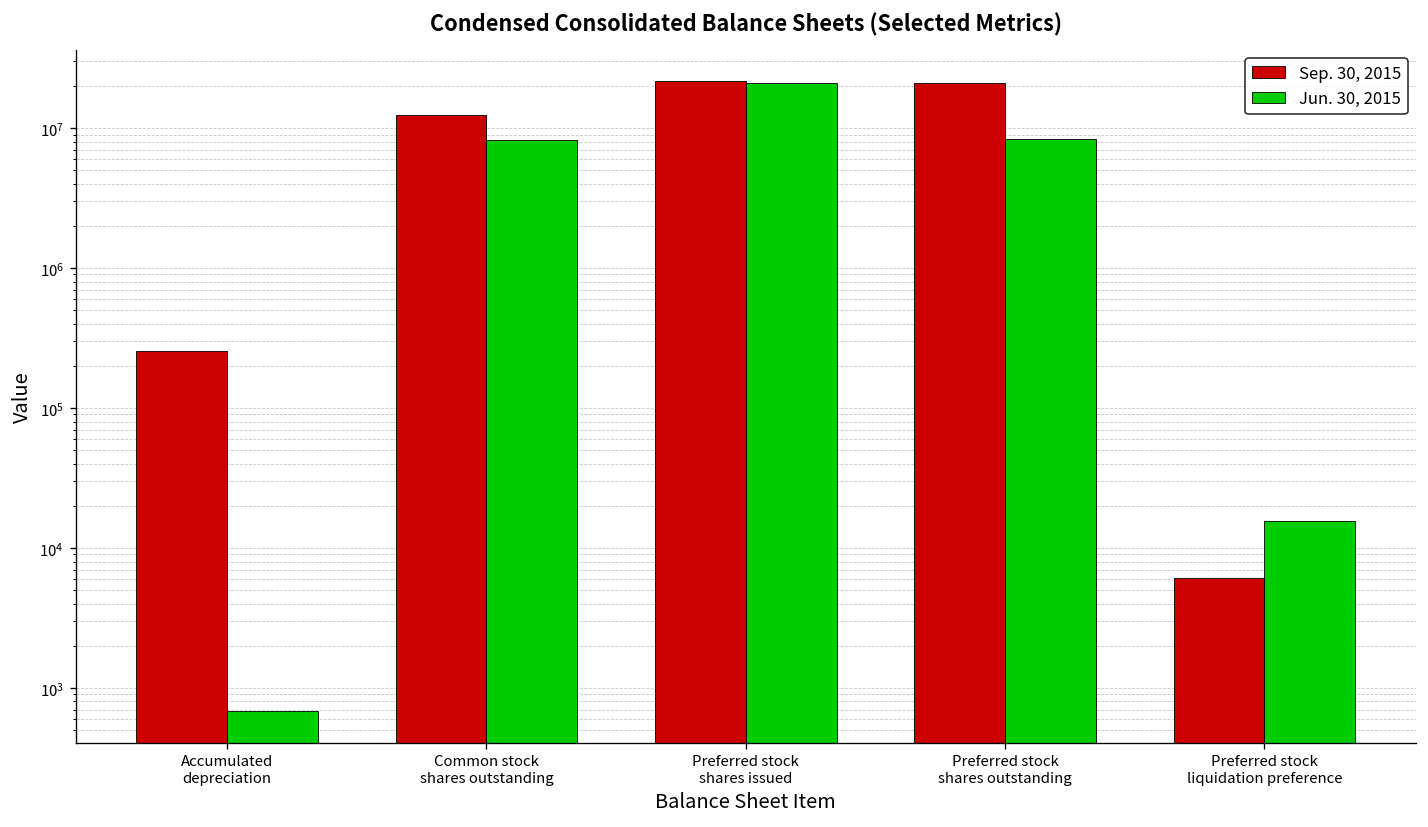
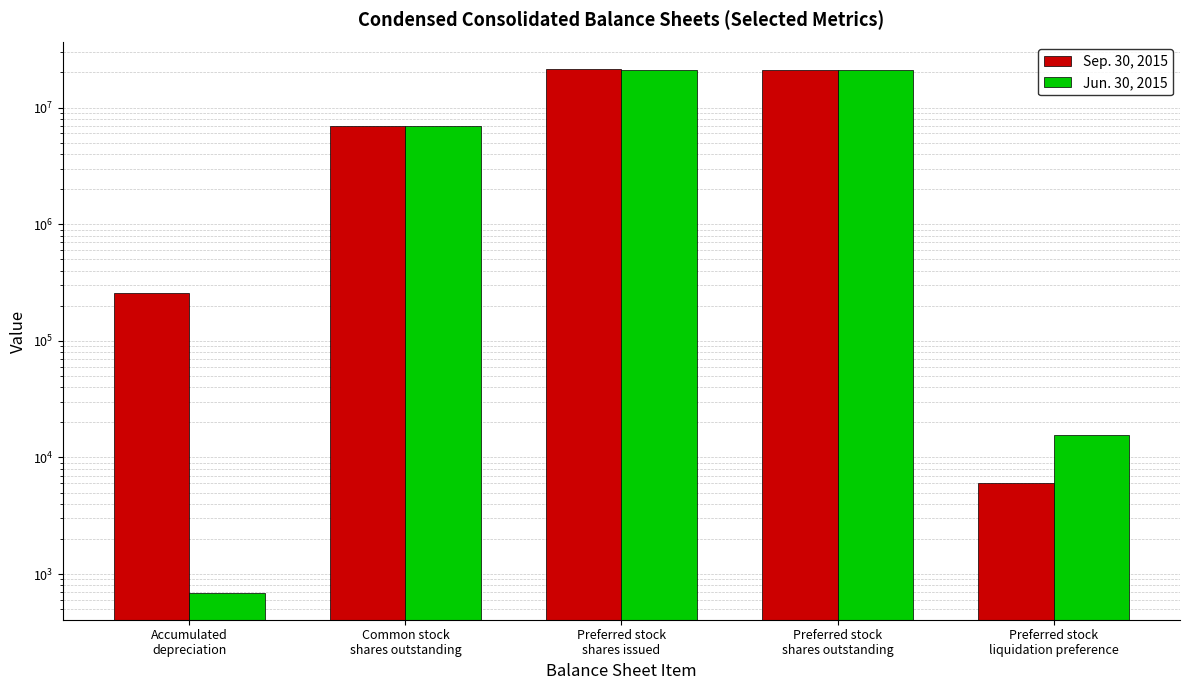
Sep. 30, 2015, Common stock shares outstanding: 12000000 -> 7000000
Jun. 30, 2015, Common stock shares outstanding: 8000000 -> 7000000
Jun. 30, 2015, Preferred stock shares outstanding: 8000000 -> 21000000
